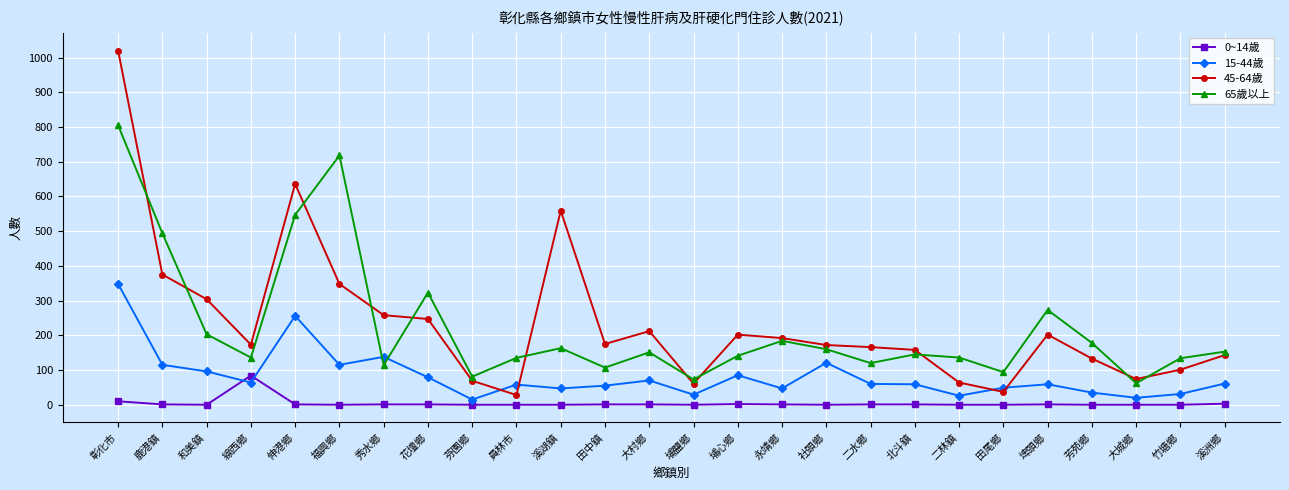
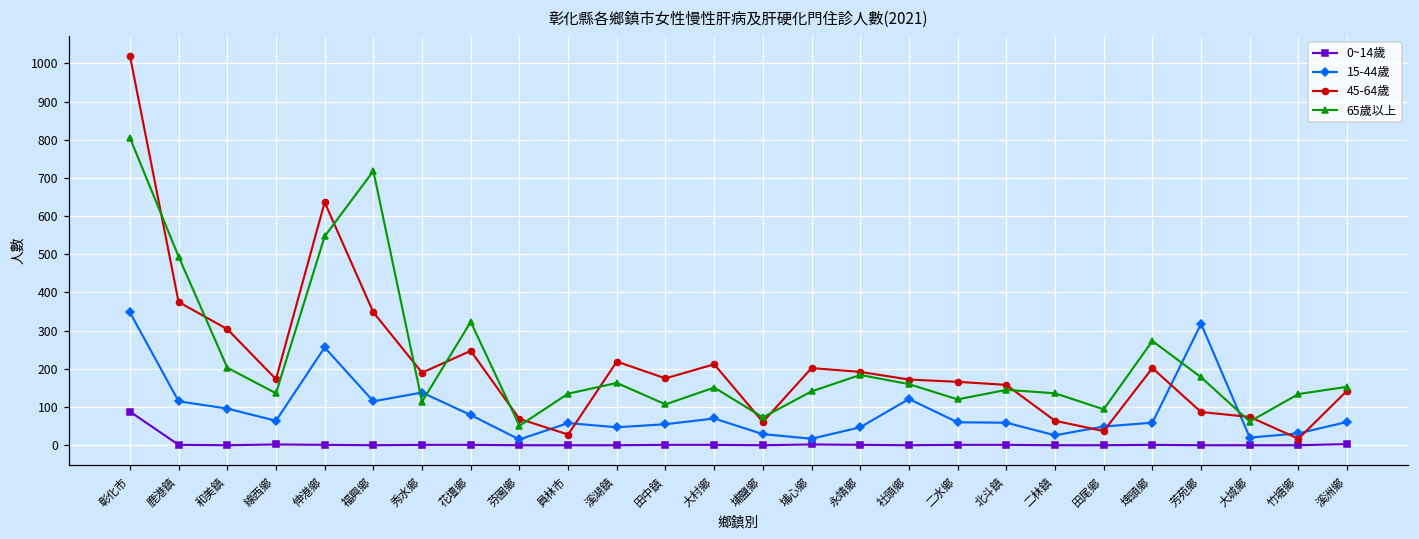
0~14歲, 彰化市: 10 -> 90
0~14歲, 線西鄉: 80 -> 0
45-64歲, 秀水鄉: 260 -> 190
65歲以上, 芬園鄉: 80 -> 50
45-64歲, 溪湖鎮: 560 -> 220
15-44歲, 埔心鄉: 90 -> 20
15-44歲, 芳苑鄉: 40 -> 320
45-64歲, 芳苑鄉: 130 -> 90
45-64歲, 竹塘鄉: 100 -> 20
